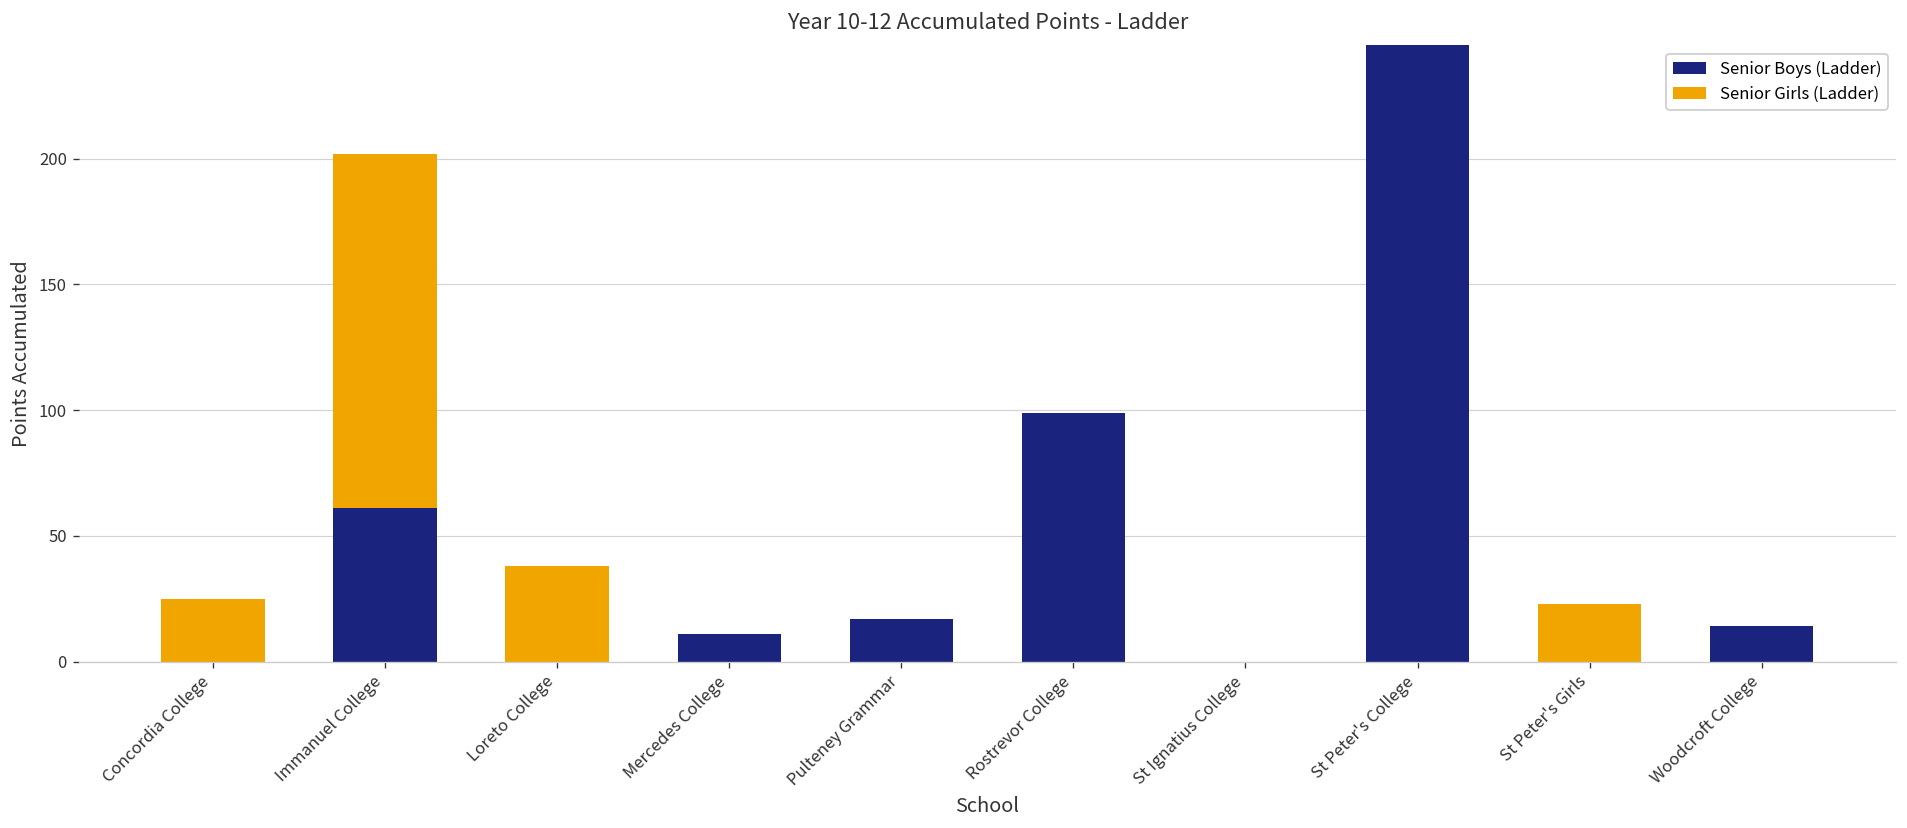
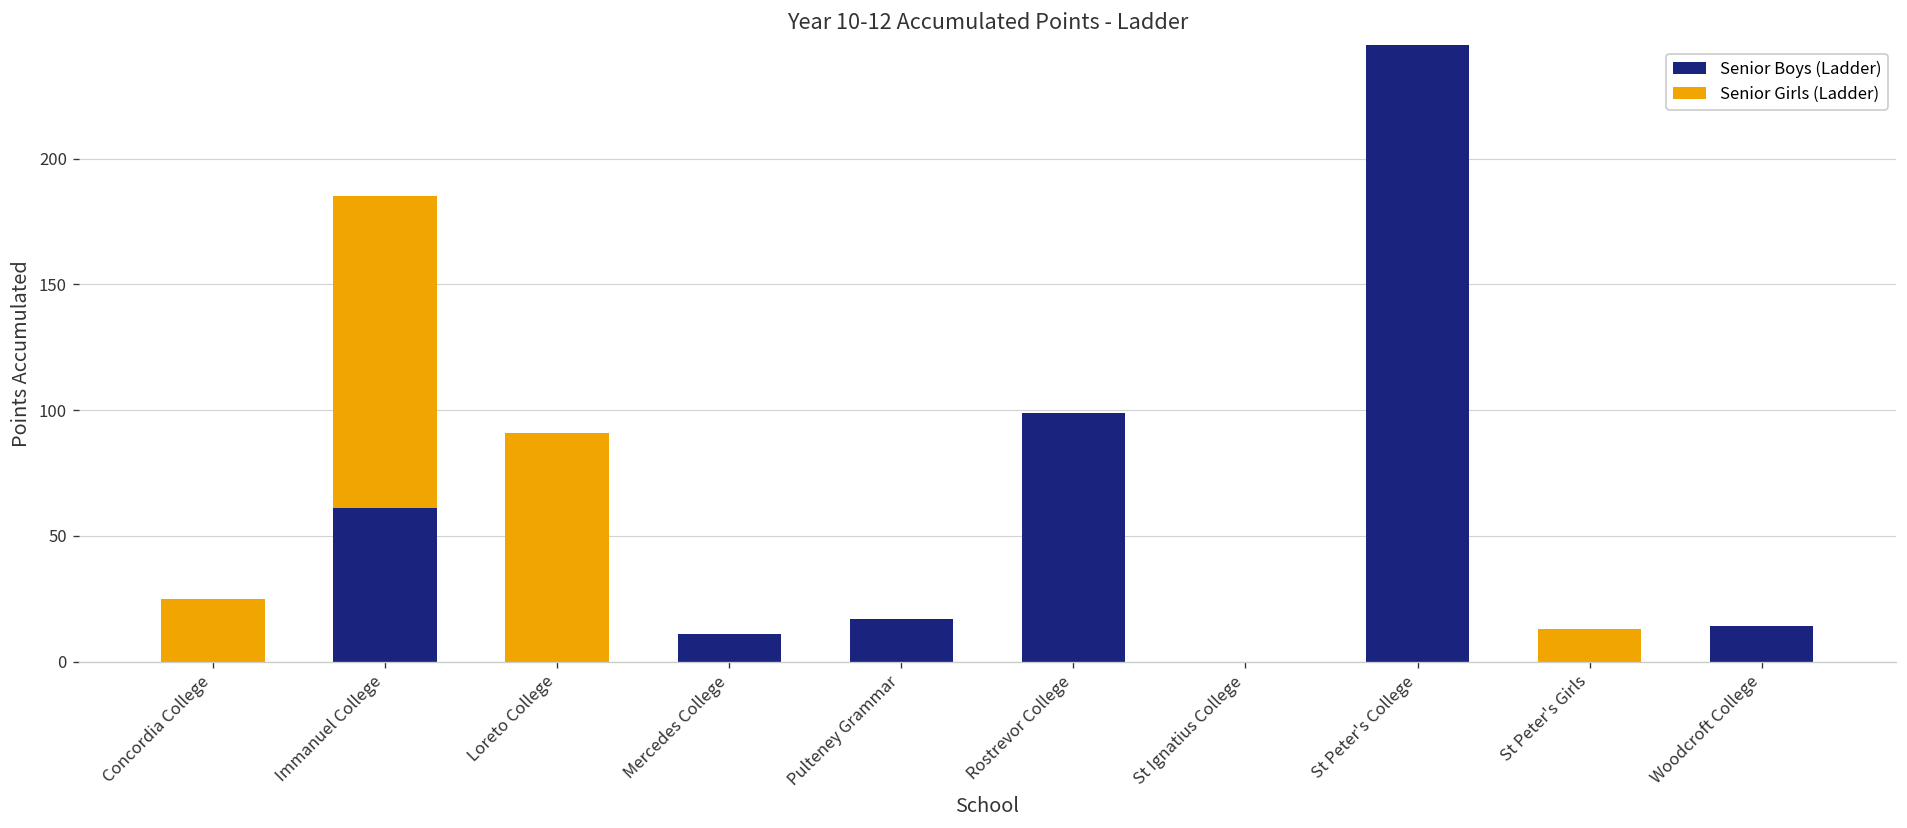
Senior Girls (Ladder), Immanuel College: 141 -> 124
Senior Girls (Ladder), Loreto College: 38 -> 91
Senior Girls (Ladder), St Peter's Girls: 23 -> 13
